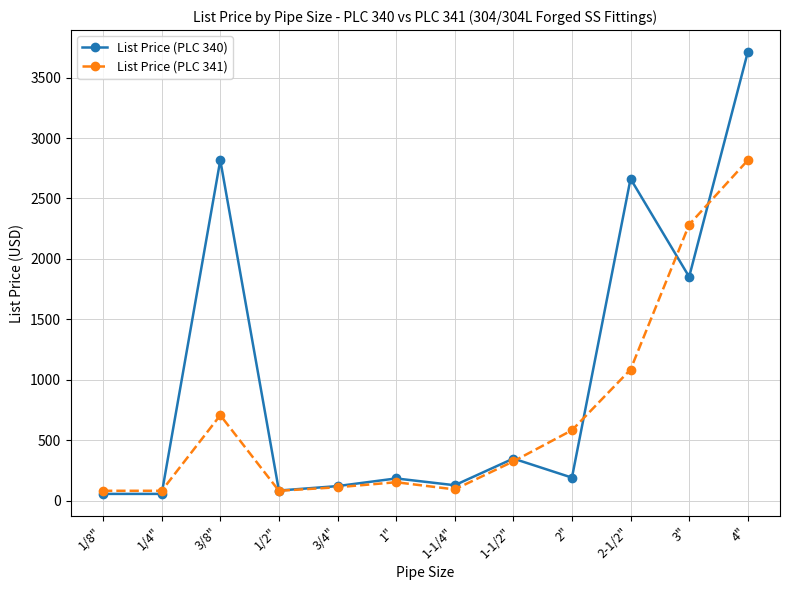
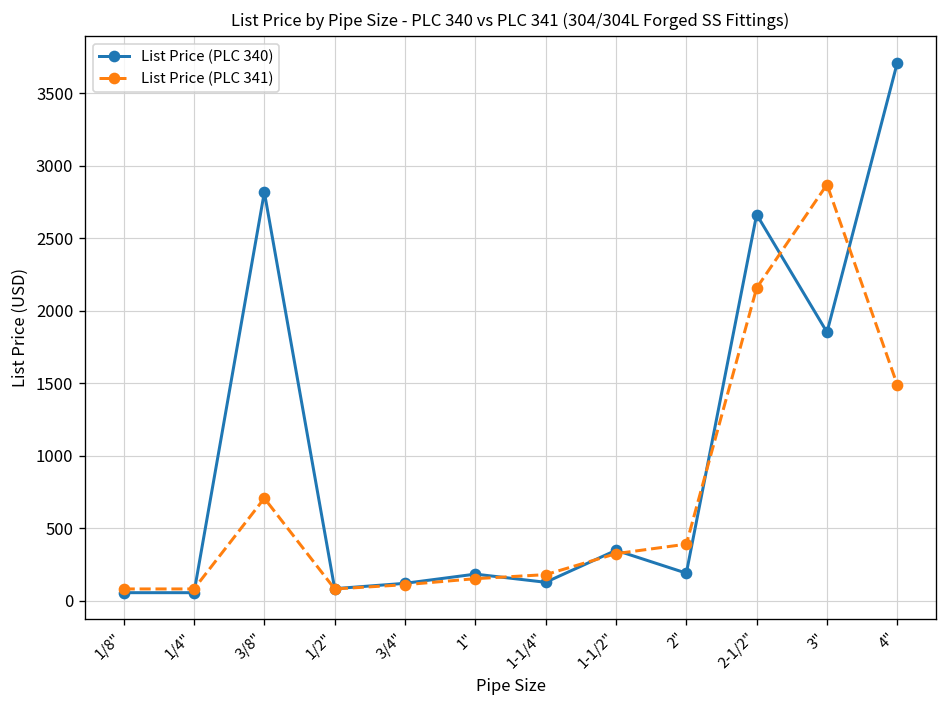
List Price (PLC 341), 1-1/4": 90 -> 180
List Price (PLC 341), 2": 580 -> 390
List Price (PLC 341), 2-1/2": 1080 -> 2160
List Price (PLC 341), 3": 2280 -> 2870
List Price (PLC 341), 4": 2820 -> 1490
